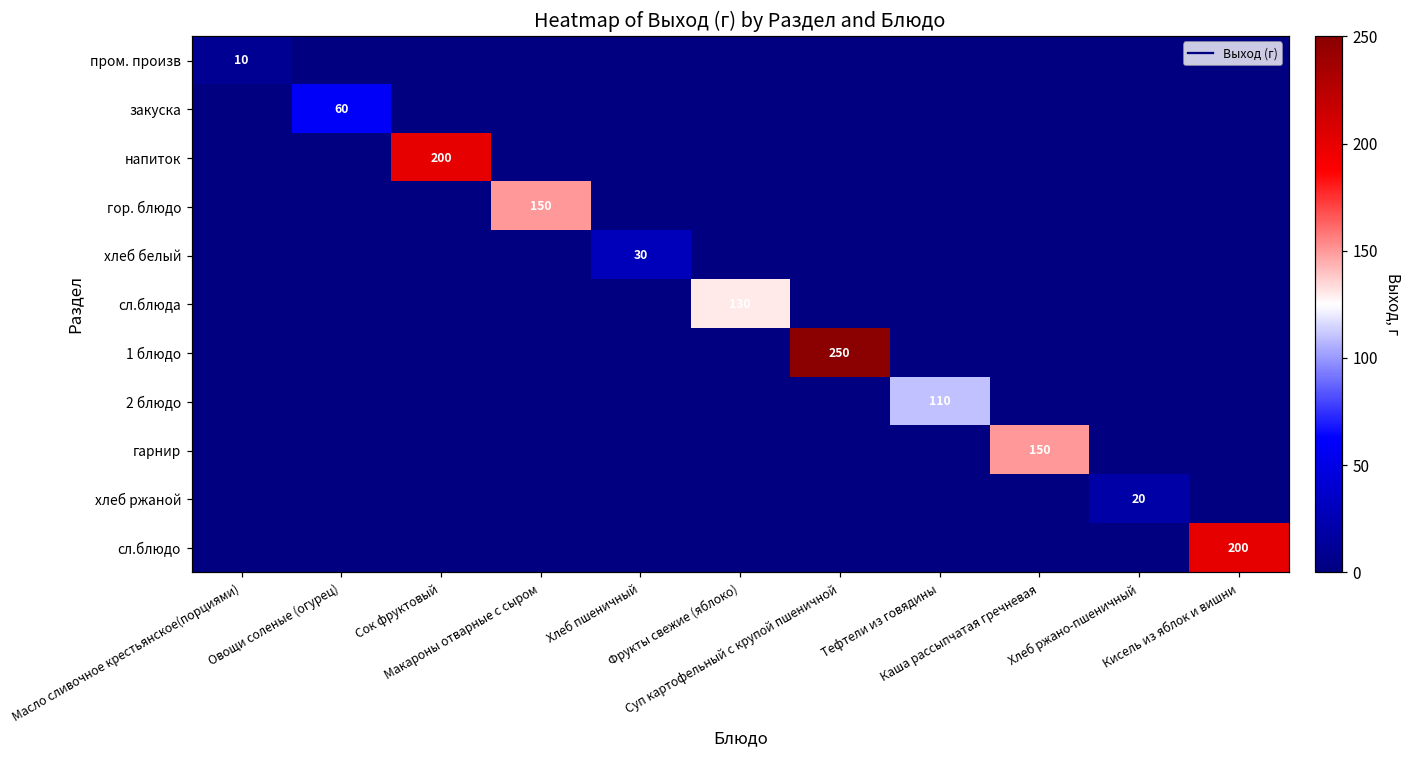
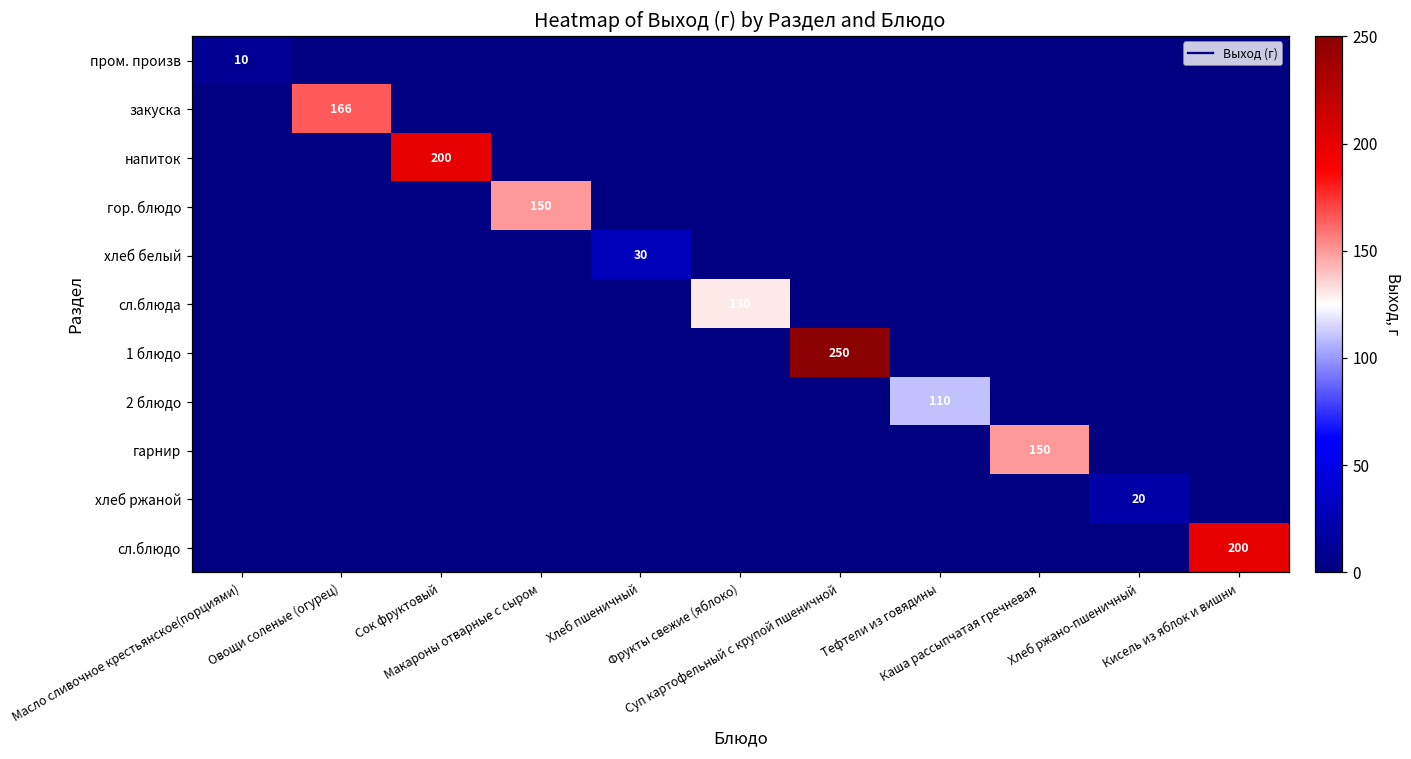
закуска, Овощи соленые (огурец): 60 -> 166
